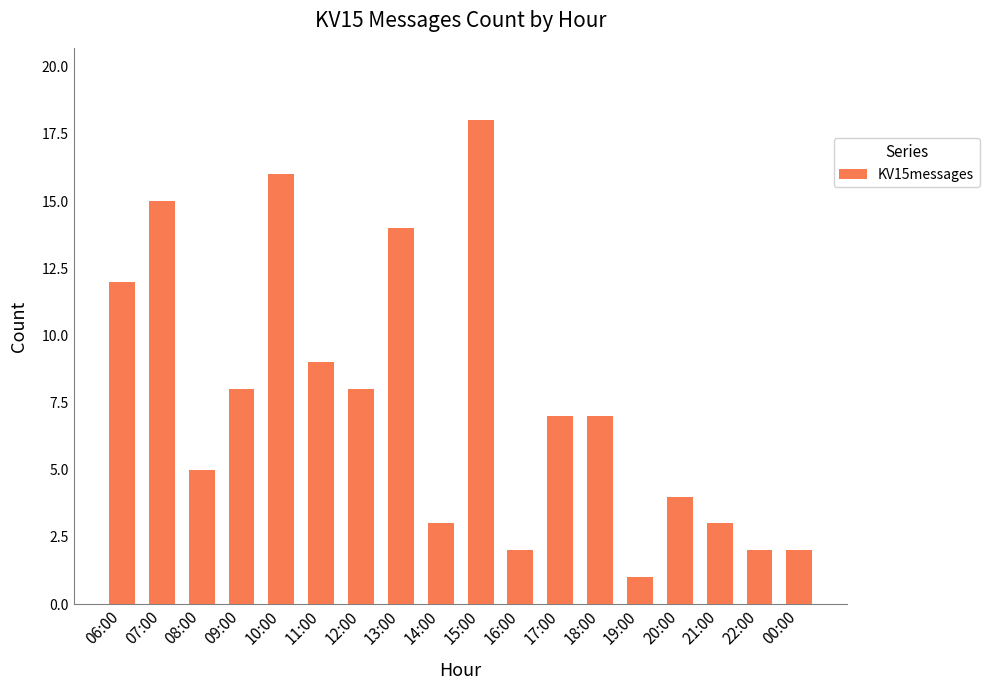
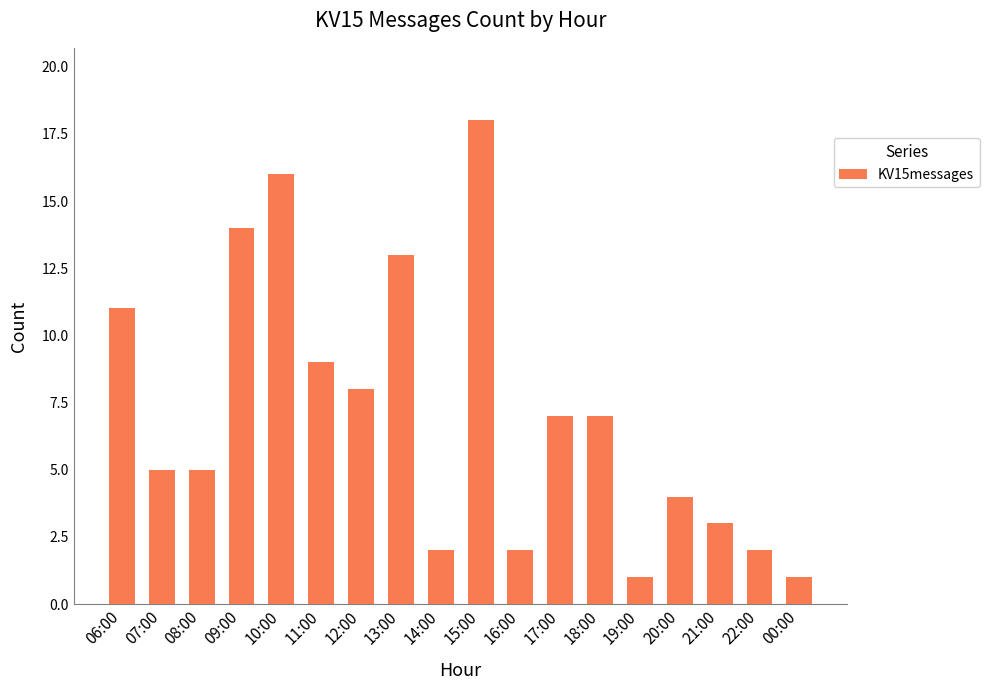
06:00: 12 -> 11
07:00: 15 -> 5
09:00: 8 -> 14
13:00: 14 -> 13
14:00: 3 -> 2
00:00: 2 -> 1
